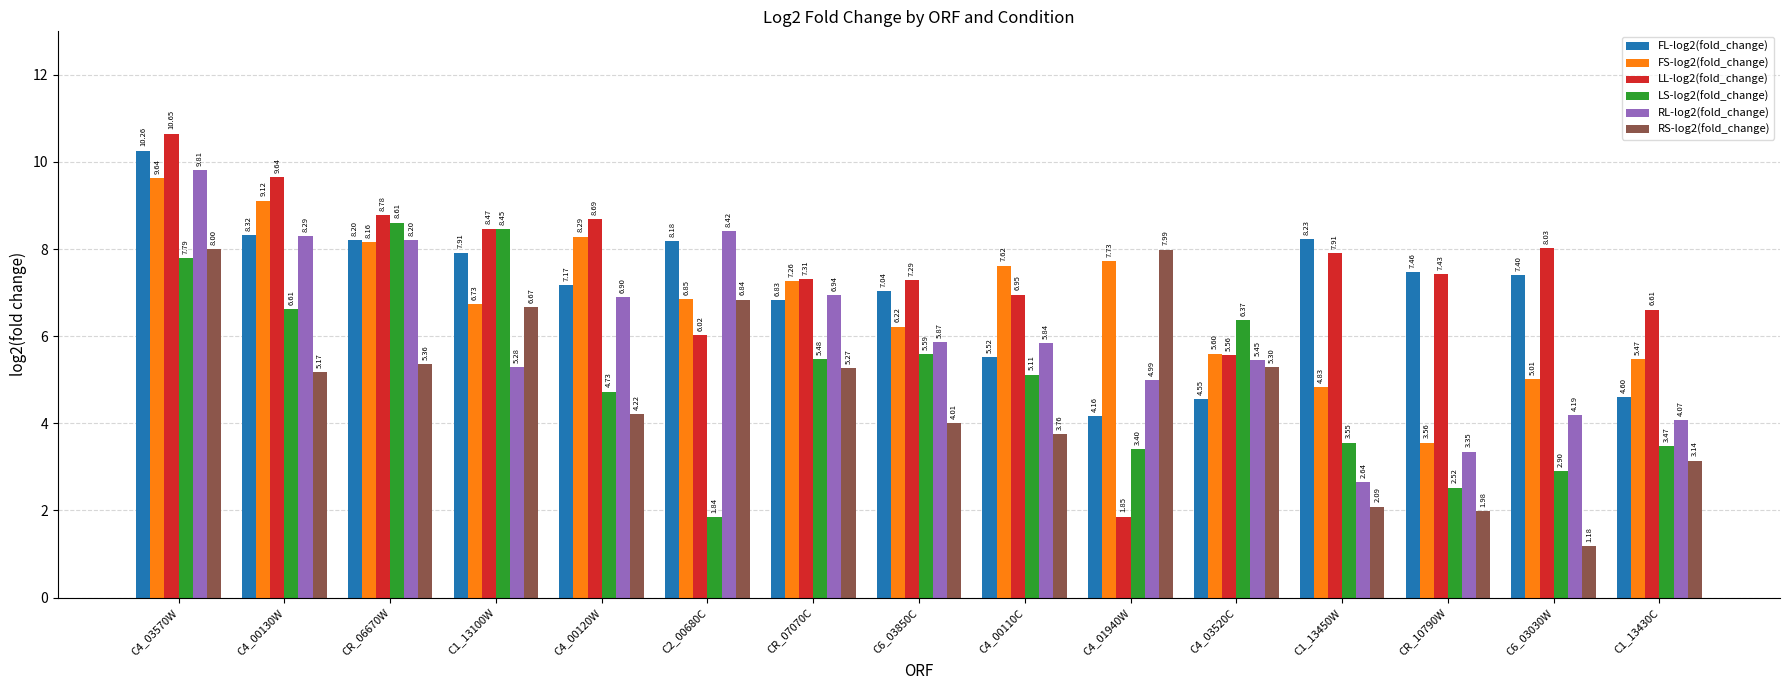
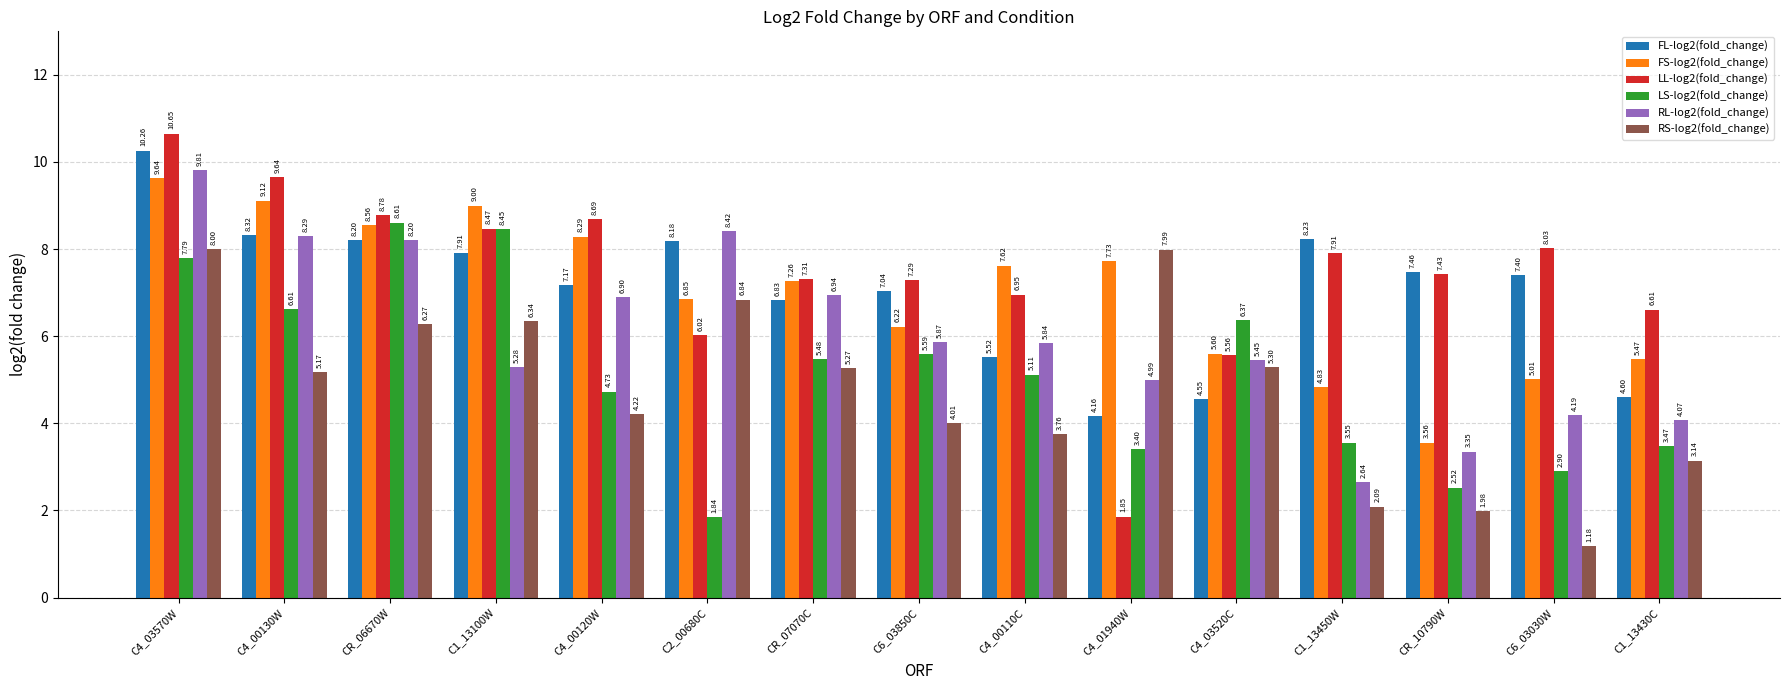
FS-log2(fold_change), CR_06670W: 8.16 -> 8.56
RS-log2(fold_change), CR_06670W: 5.36 -> 6.27
FS-log2(fold_change), C1_13100W: 6.73 -> 9.00
RS-log2(fold_change), C1_13100W: 6.67 -> 6.34
